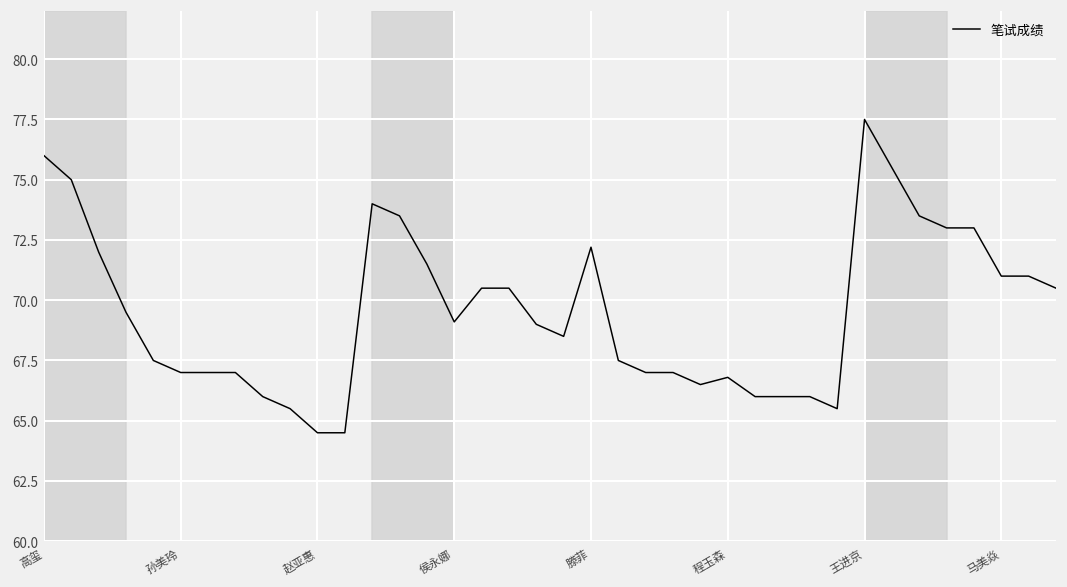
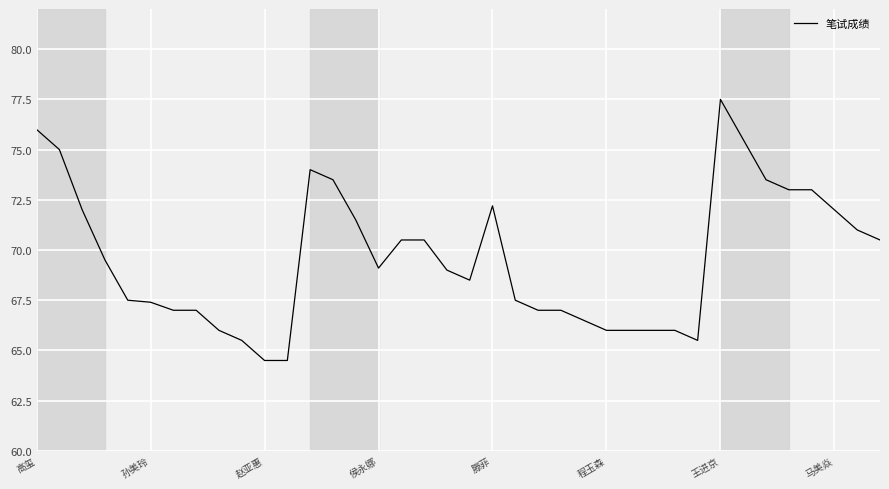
孙美玲: 67.0 -> 67.4
程玉森: 66.8 -> 66.0
马美焱: 71 -> 72
